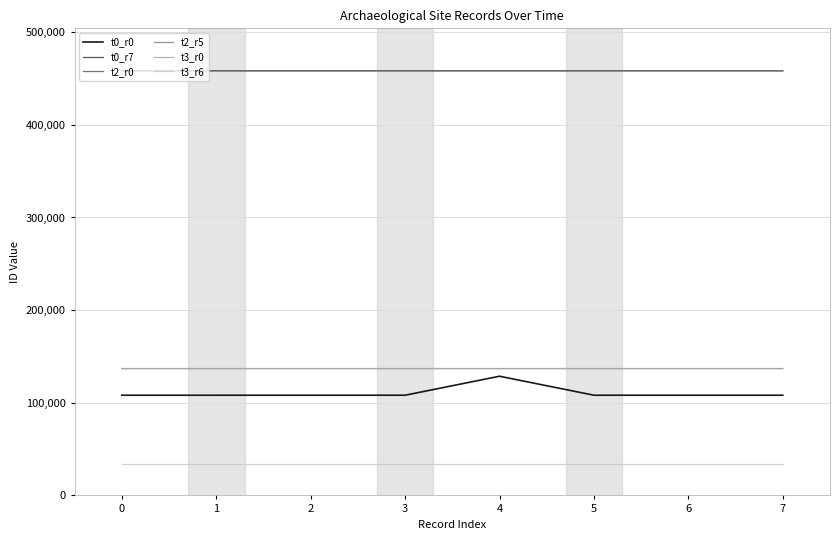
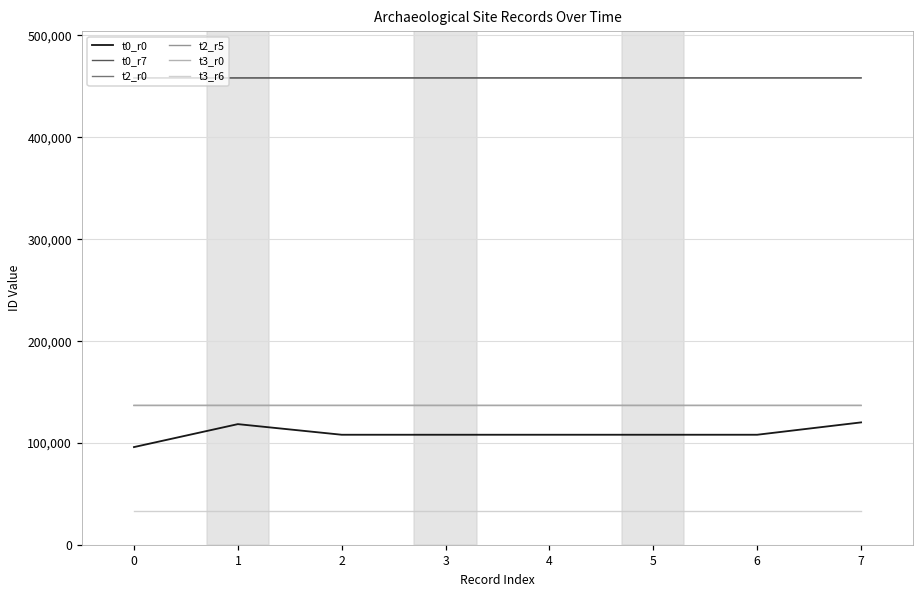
t0_r0, 0: 110,000 -> 100,000
t0_r0, 1: 110,000 -> 120,000
t0_r0, 4: 130,000 -> 110,000
t0_r0, 7: 110,000 -> 120,000
